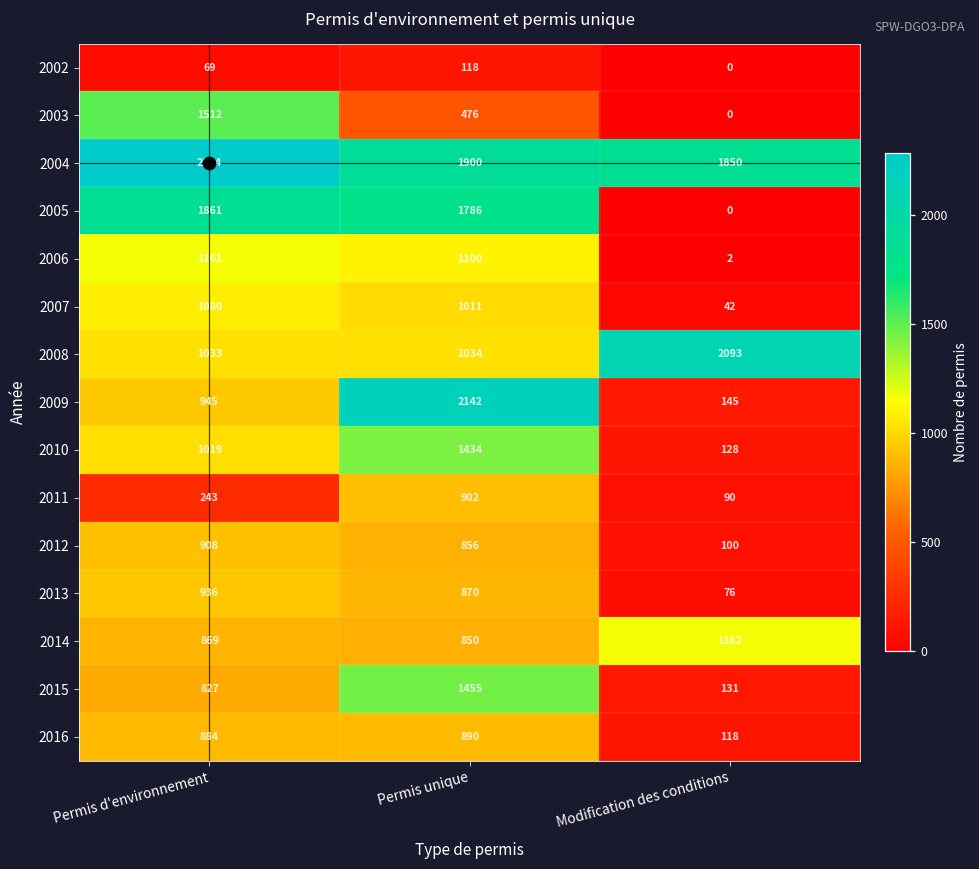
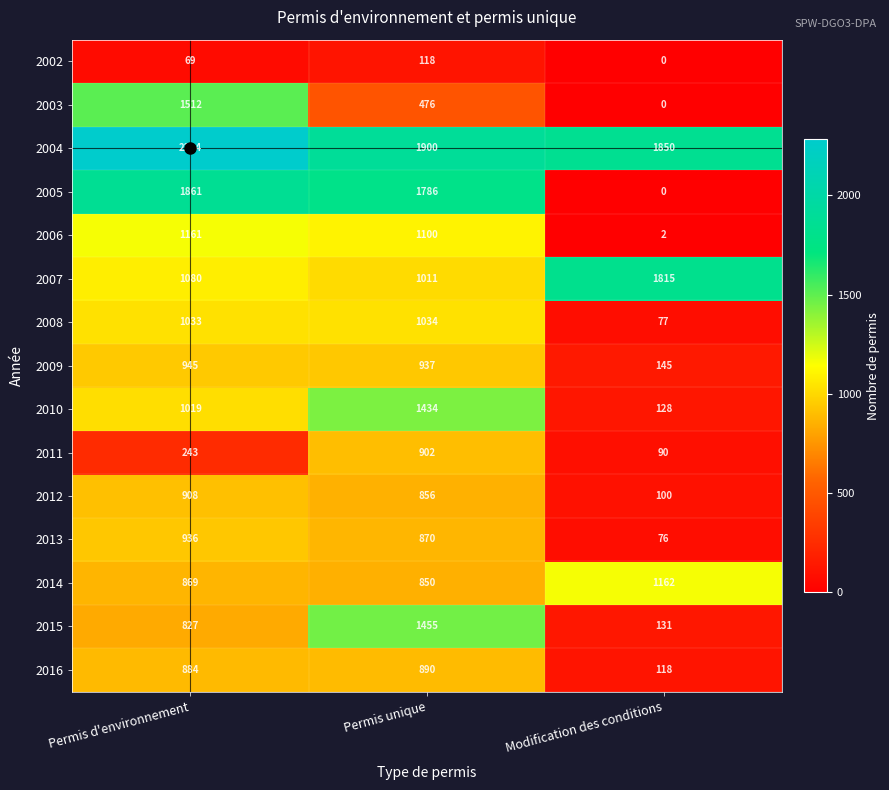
2007, Modification des conditions: 42 -> 1815
2008, Modification des conditions: 2093 -> 77
2009, Permis unique: 2142 -> 937
